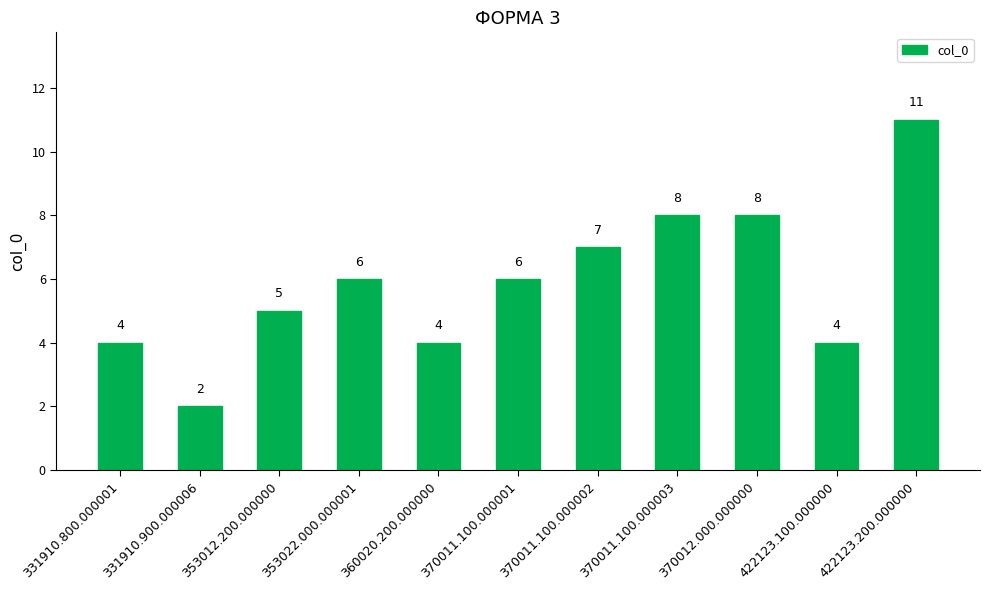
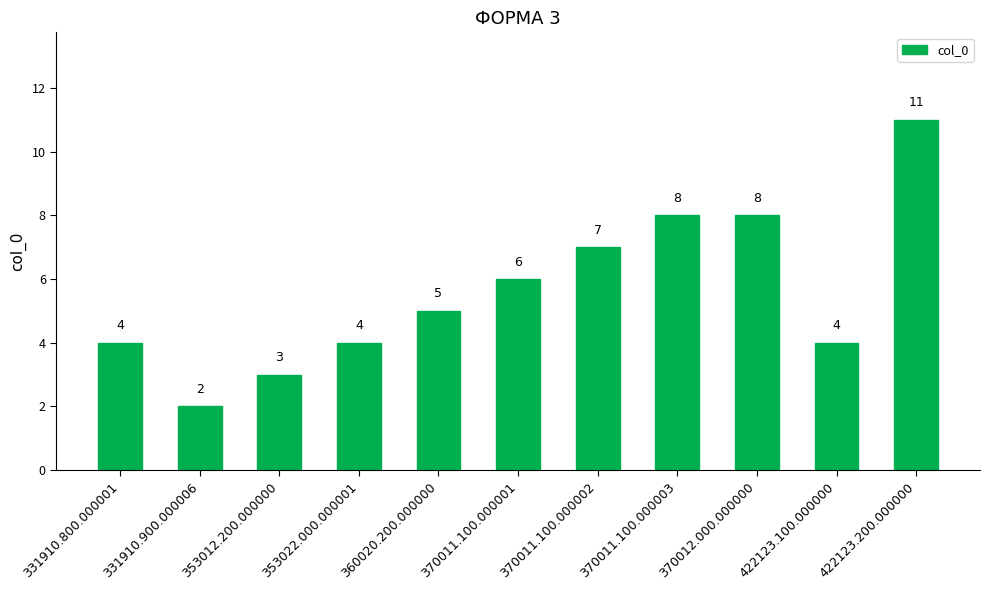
353012.200.000000: 5 -> 3
353022.000.000001: 6 -> 4
360020.200.000000: 4 -> 5
